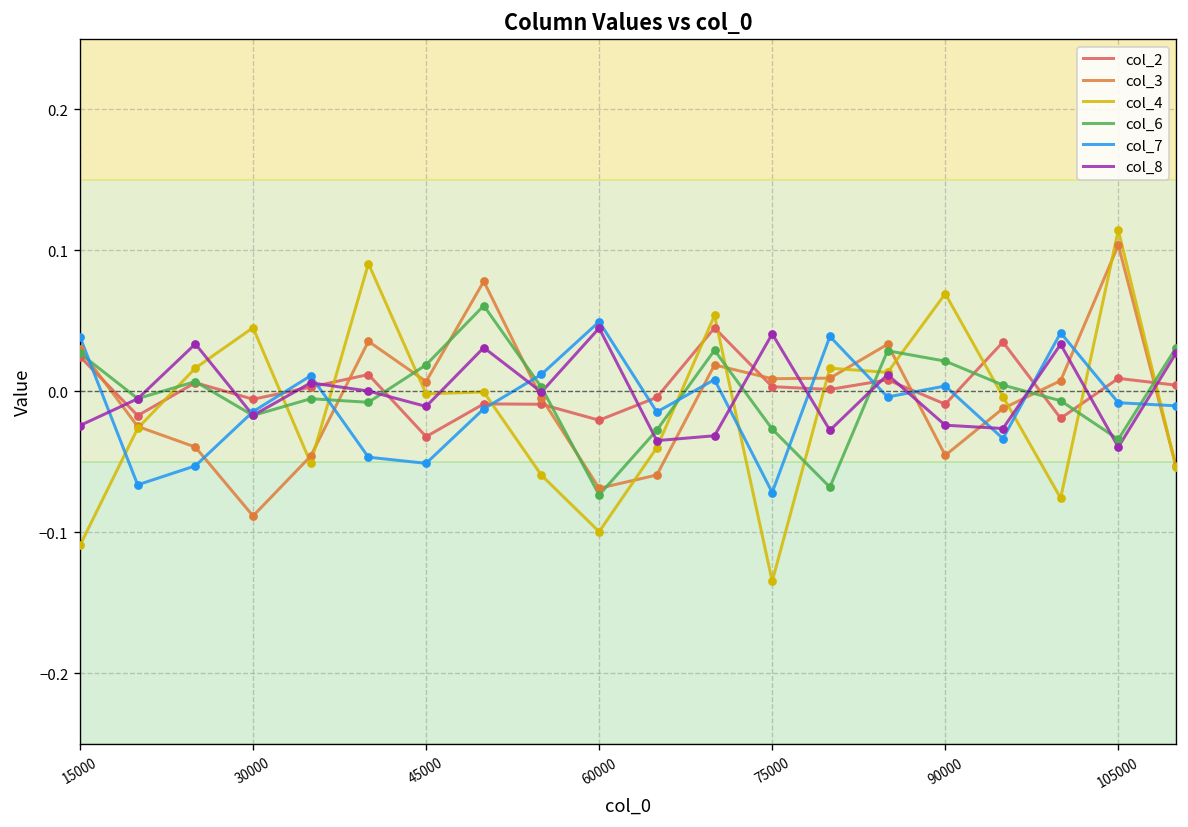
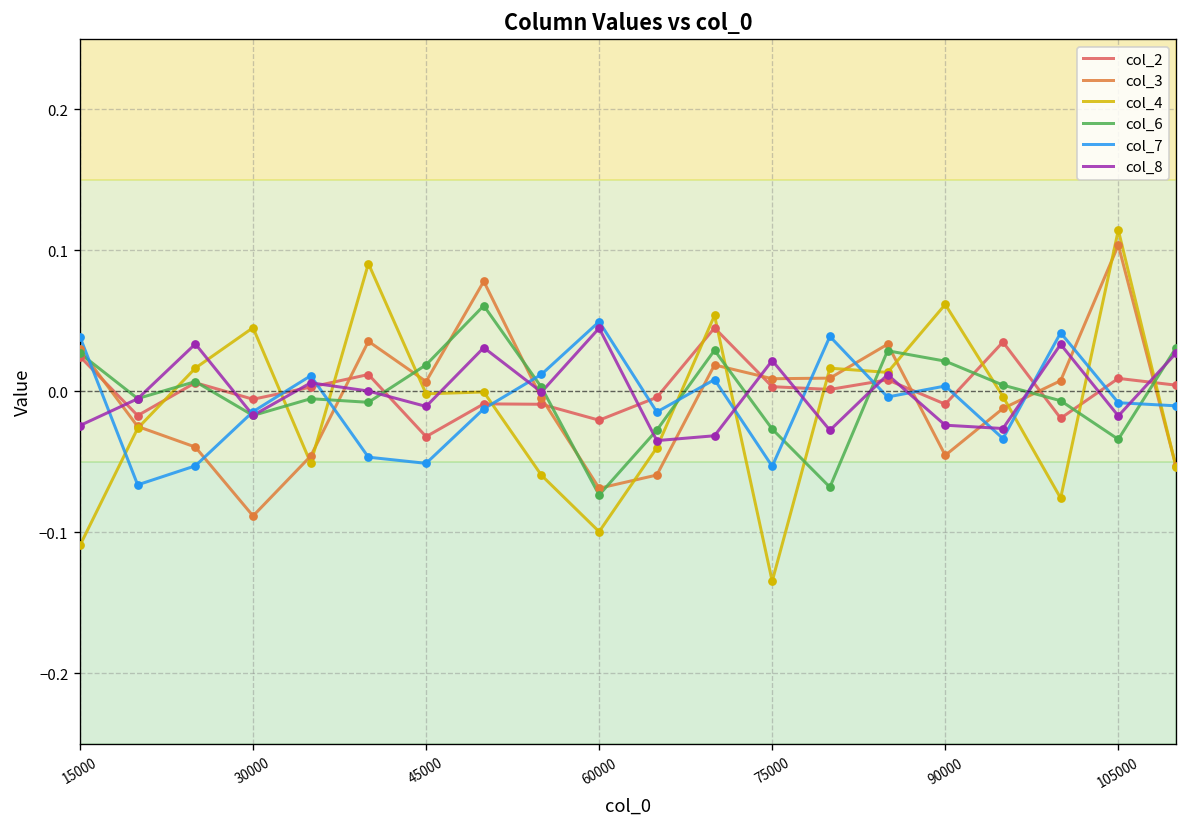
col_7, 75000: -0.072 -> -0.053
col_8, 75000: 0.041 -> 0.022
col_4, 90000: 0.069 -> 0.062
col_8, 105000: -0.039 -> -0.017
